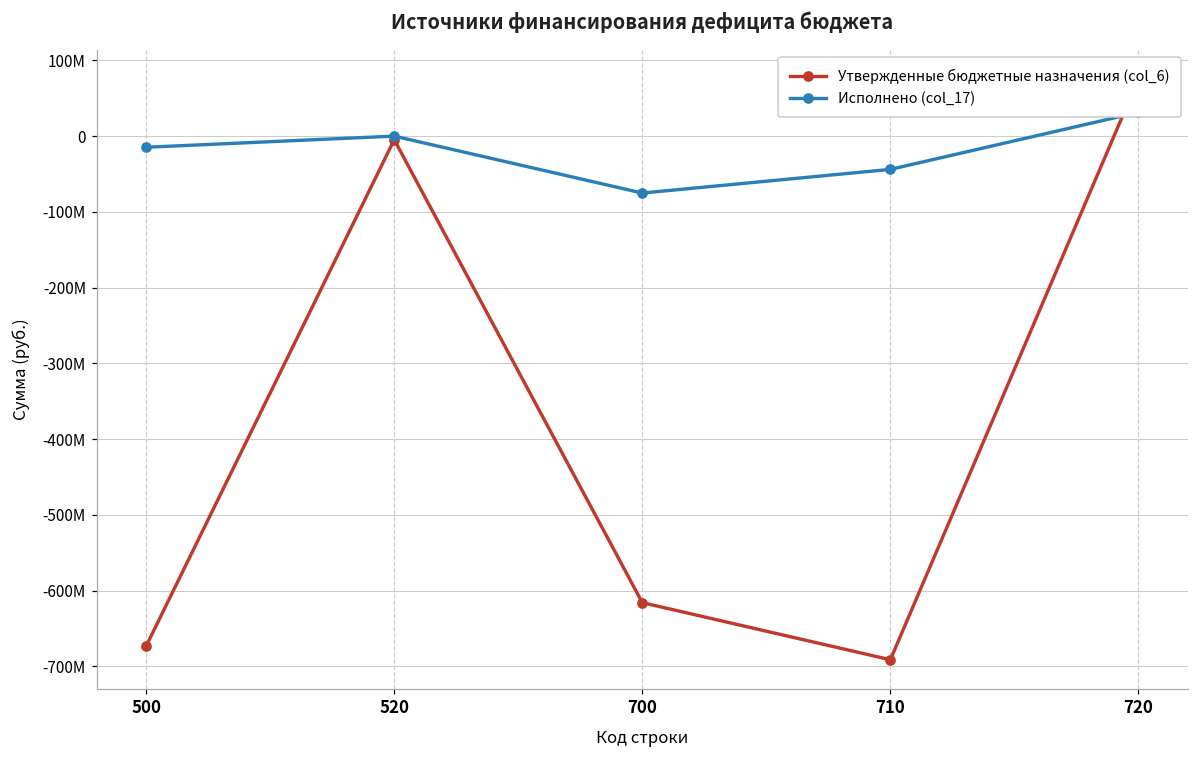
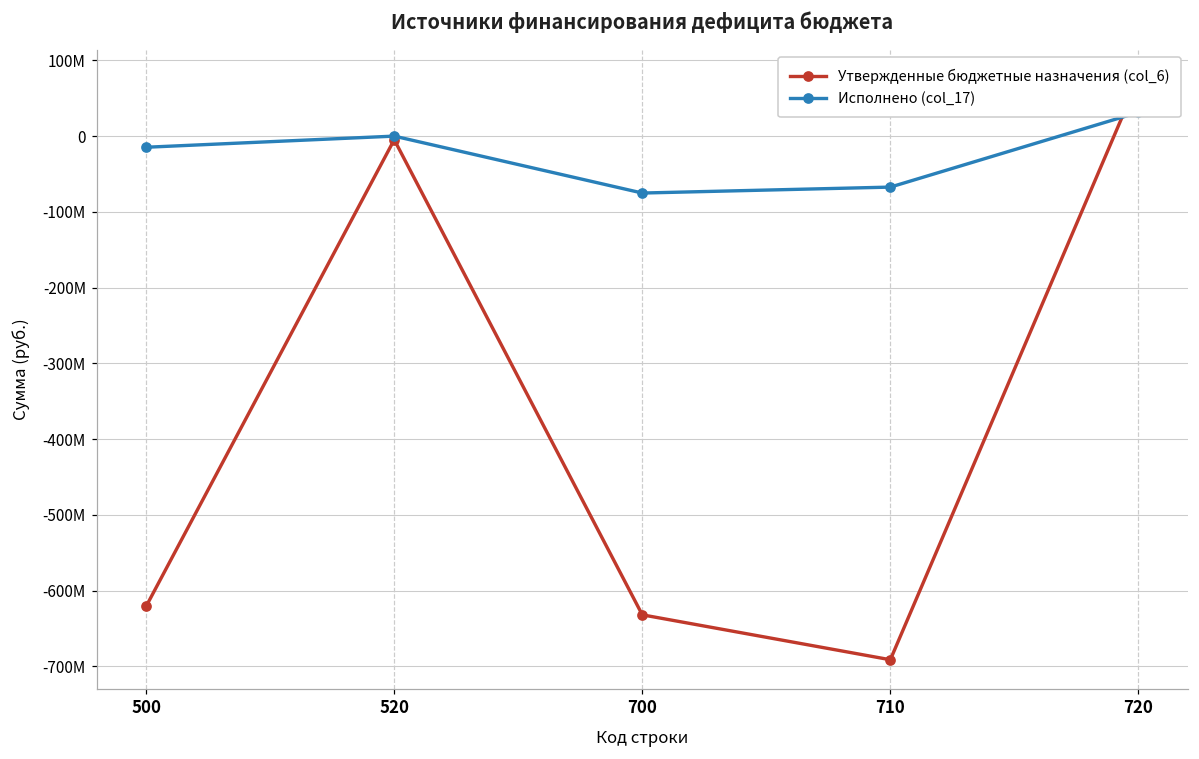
Утвержденные бюджетные назначения (col_6), 500: -670000000 -> -620000000
Утвержденные бюджетные назначения (col_6), 700: -620000000 -> -630000000
Исполнено (col_17), 710: -40000000 -> -70000000
